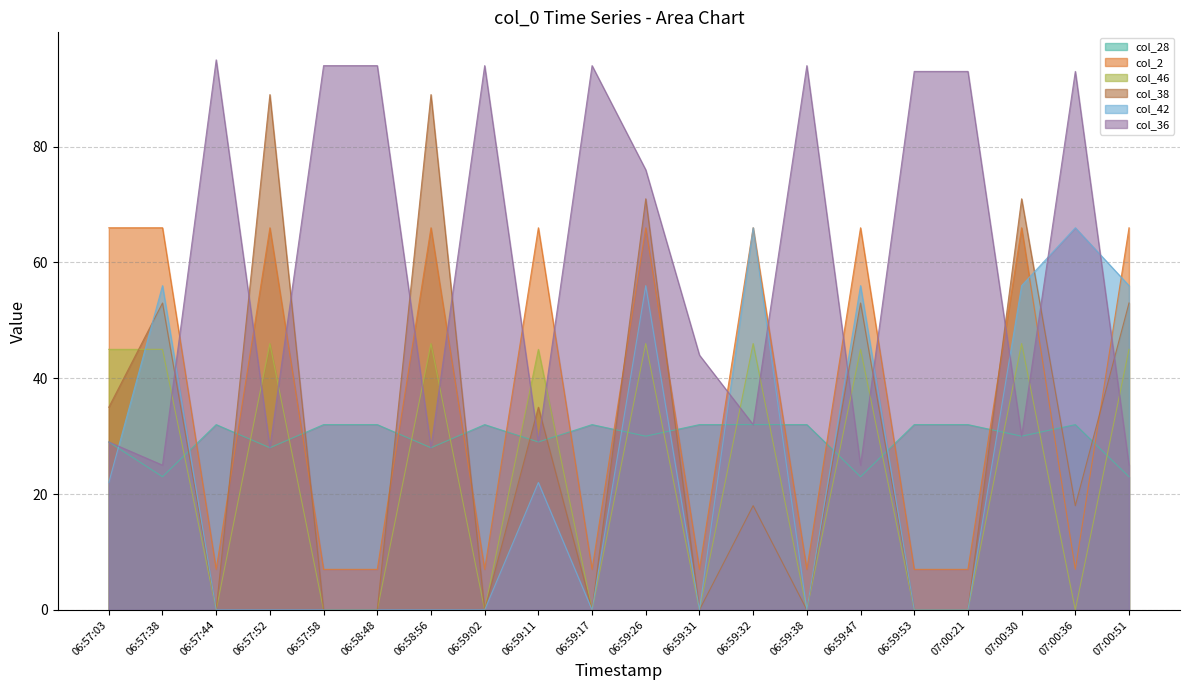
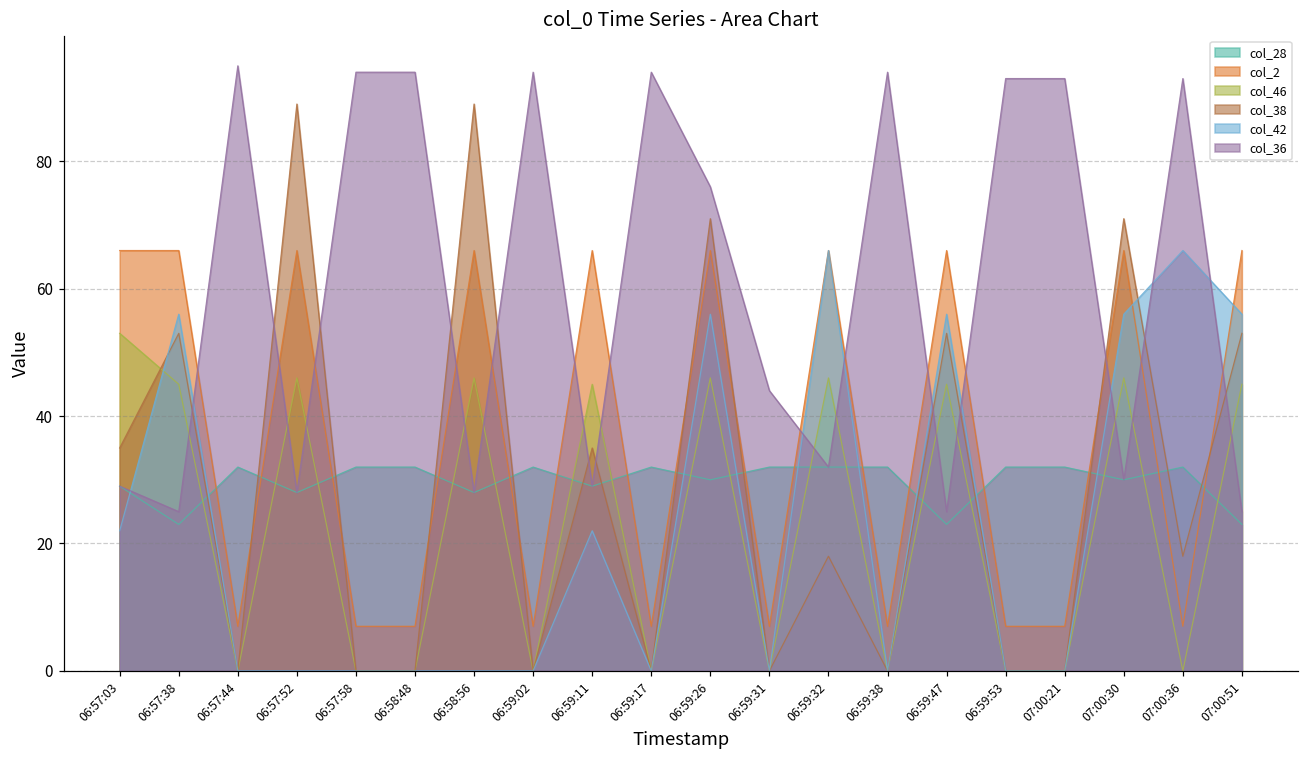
col_46, 06:57:03: 45 -> 53
